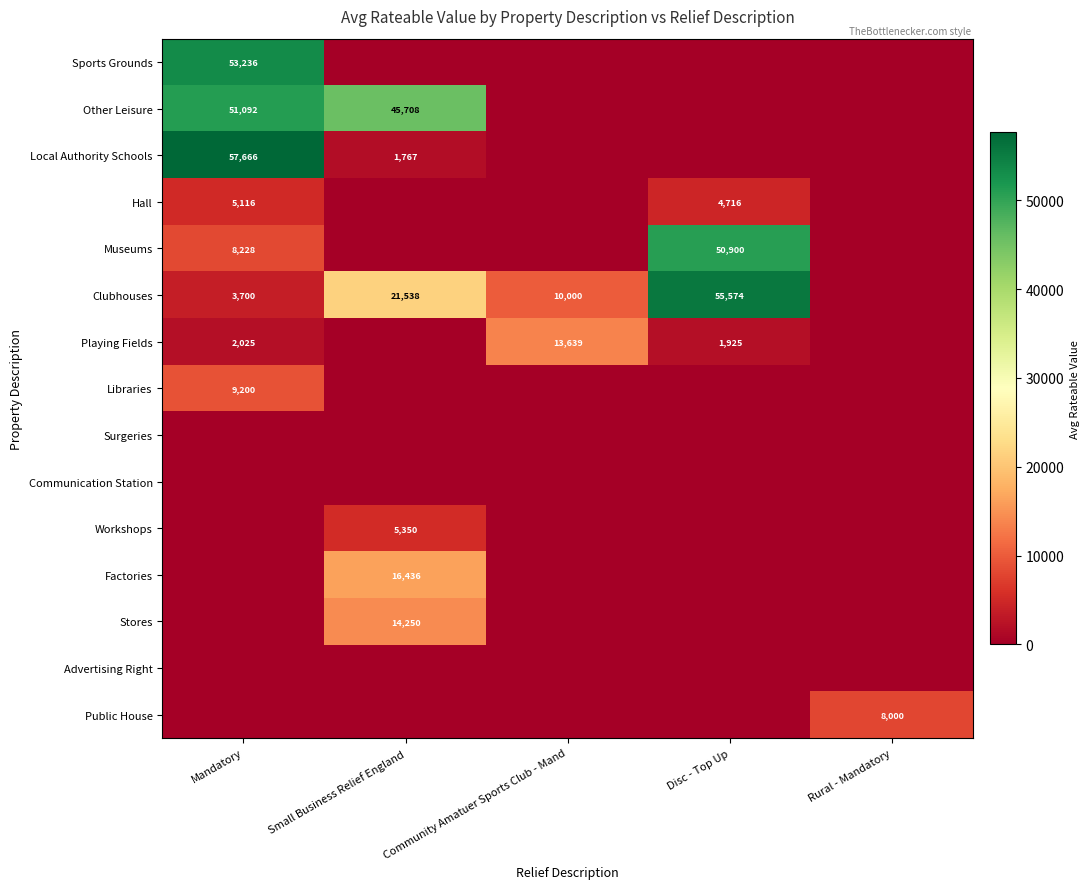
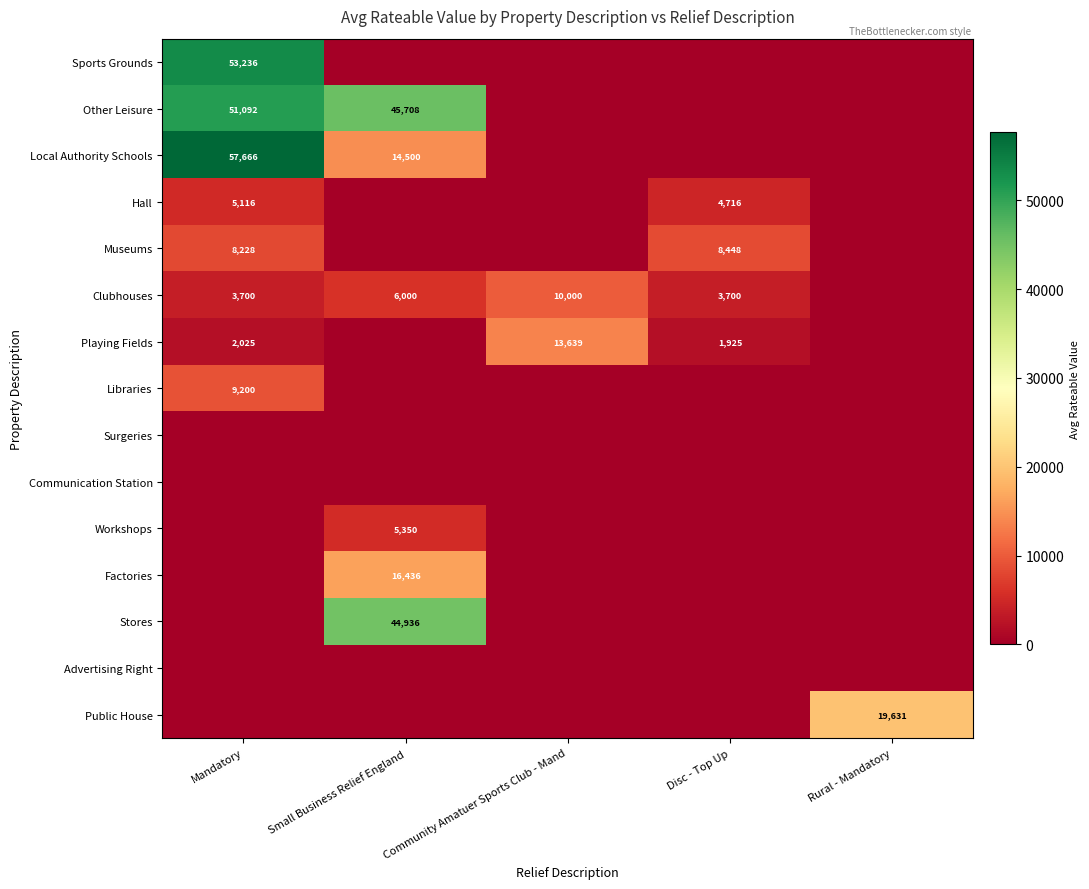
Local Authority Schools, Small Business Relief England: 1,767 -> 14,500
Museums, Disc - Top Up: 50,900 -> 8,448
Clubhouses, Small Business Relief England: 21,538 -> 6,000
Clubhouses, Disc - Top Up: 55,574 -> 3,700
Stores, Small Business Relief England: 14,250 -> 44,936
Public House, Rural - Mandatory: 8,000 -> 19,631
